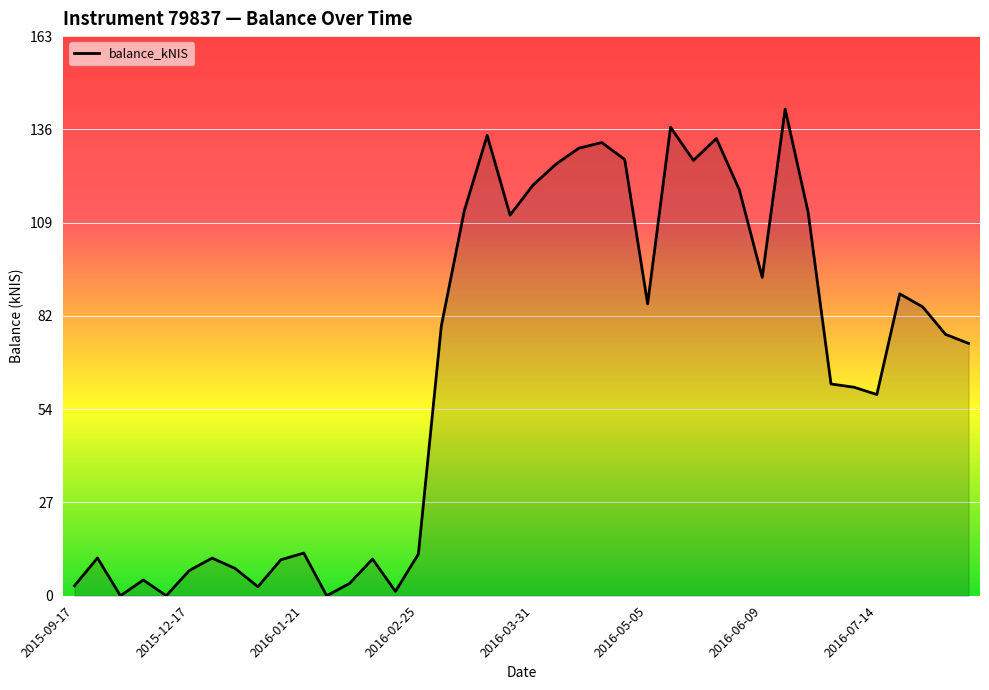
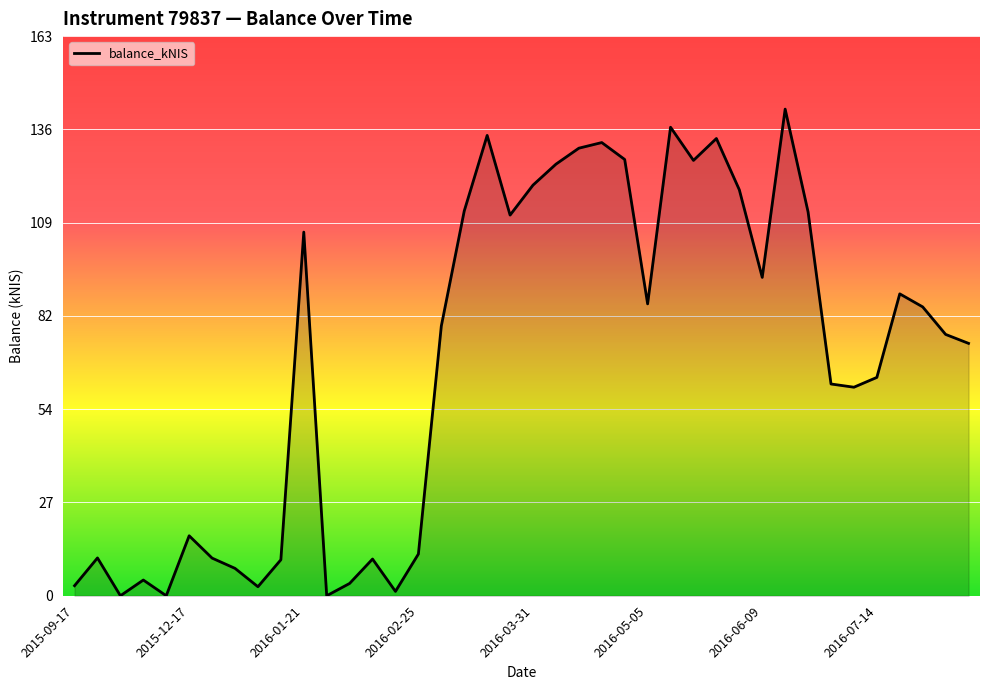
2015-12-17: 7 -> 17
2016-01-21: 12 -> 106
2016-07-14: 59 -> 64
